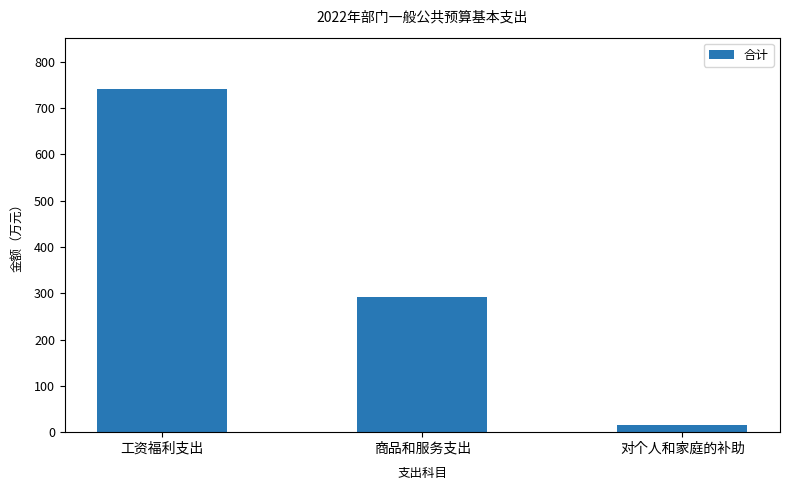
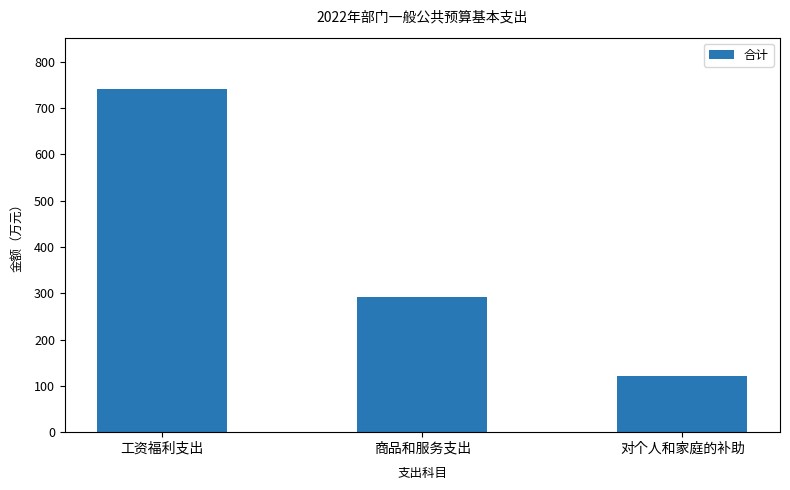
对个人和家庭的补助: 20 -> 120
